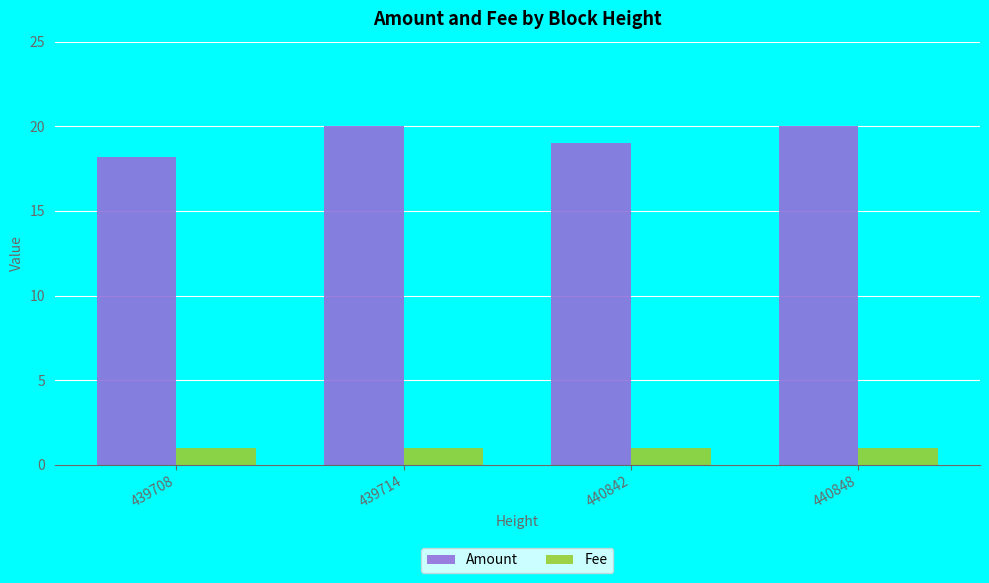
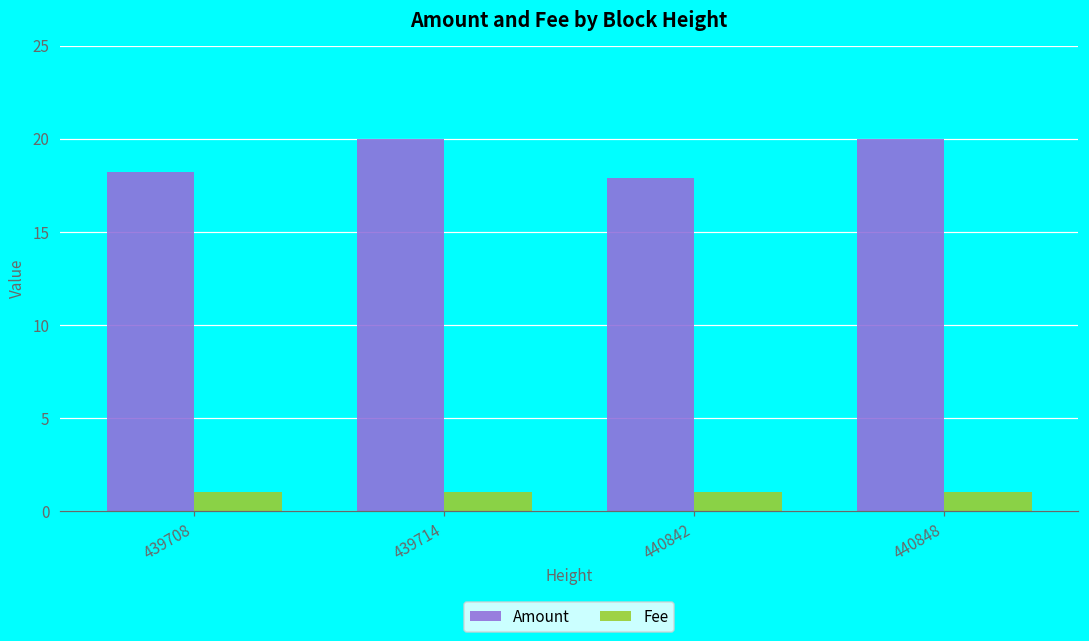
Amount, 440842: 19.0 -> 17.9
